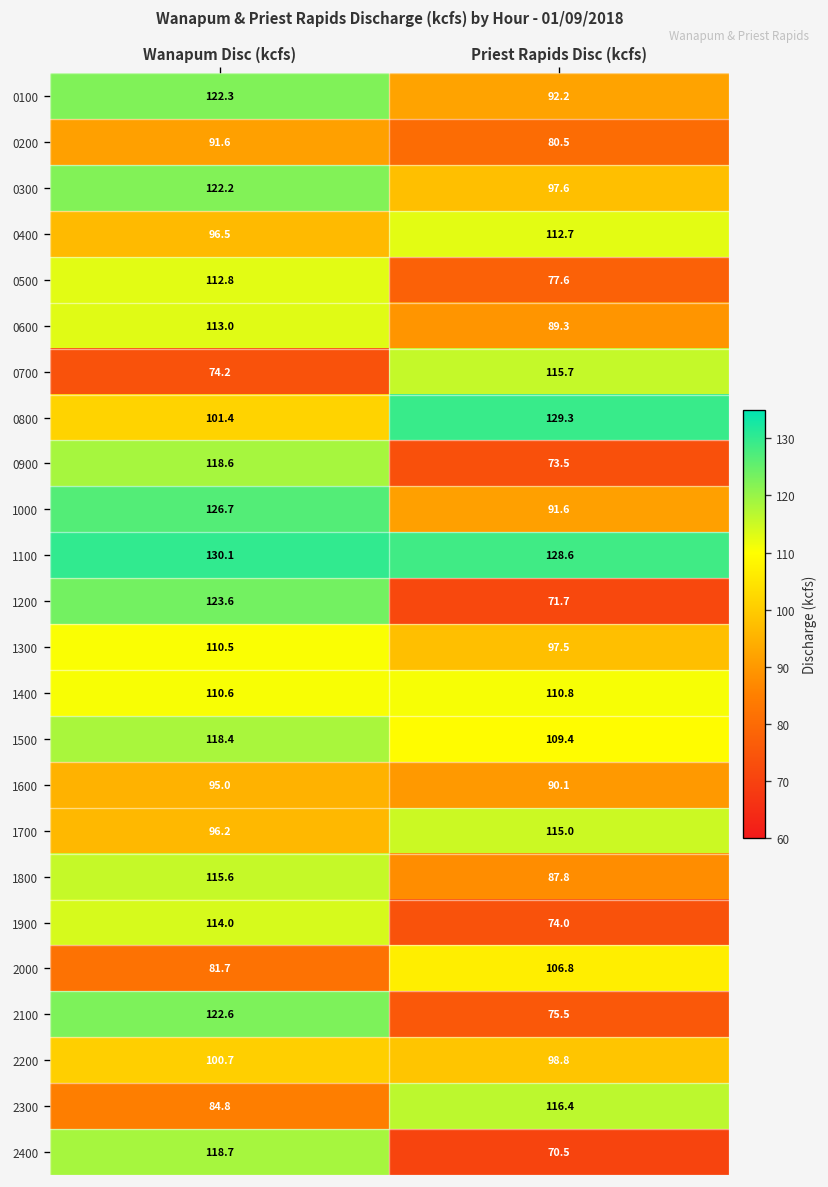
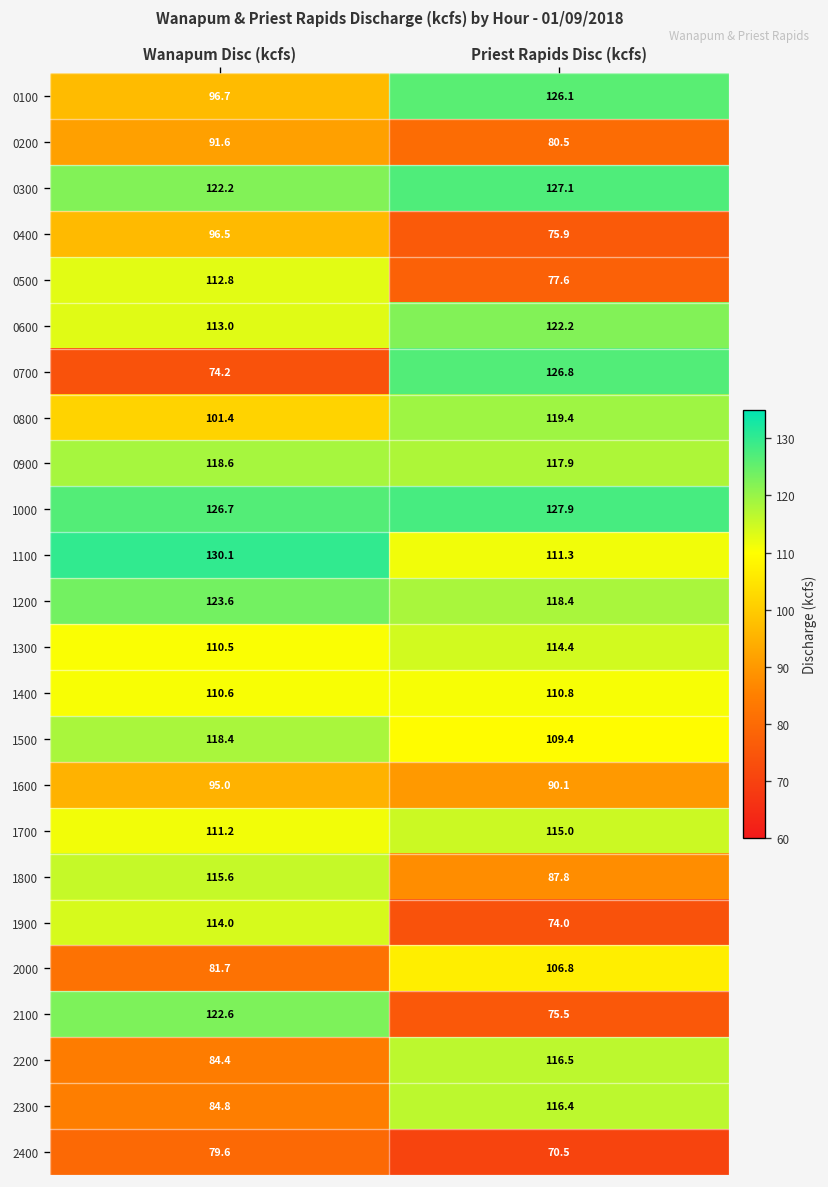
0100, Wanapum Disc (kcfs): 122.3 -> 96.7
0100, Priest Rapids Disc (kcfs): 92.2 -> 126.1
0300, Priest Rapids Disc (kcfs): 97.6 -> 127.1
0400, Priest Rapids Disc (kcfs): 112.7 -> 75.9
0600, Priest Rapids Disc (kcfs): 89.3 -> 122.2
0700, Priest Rapids Disc (kcfs): 115.7 -> 126.8
0800, Priest Rapids Disc (kcfs): 129.3 -> 119.4
0900, Priest Rapids Disc (kcfs): 73.5 -> 117.9
1000, Priest Rapids Disc (kcfs): 91.6 -> 127.9
1100, Priest Rapids Disc (kcfs): 128.6 -> 111.3
1200, Priest Rapids Disc (kcfs): 71.7 -> 118.4
1300, Priest Rapids Disc (kcfs): 97.5 -> 114.4
1700, Wanapum Disc (kcfs): 96.2 -> 111.2
2200, Wanapum Disc (kcfs): 100.7 -> 84.4
2200, Priest Rapids Disc (kcfs): 98.8 -> 116.5
2400, Wanapum Disc (kcfs): 118.7 -> 79.6
